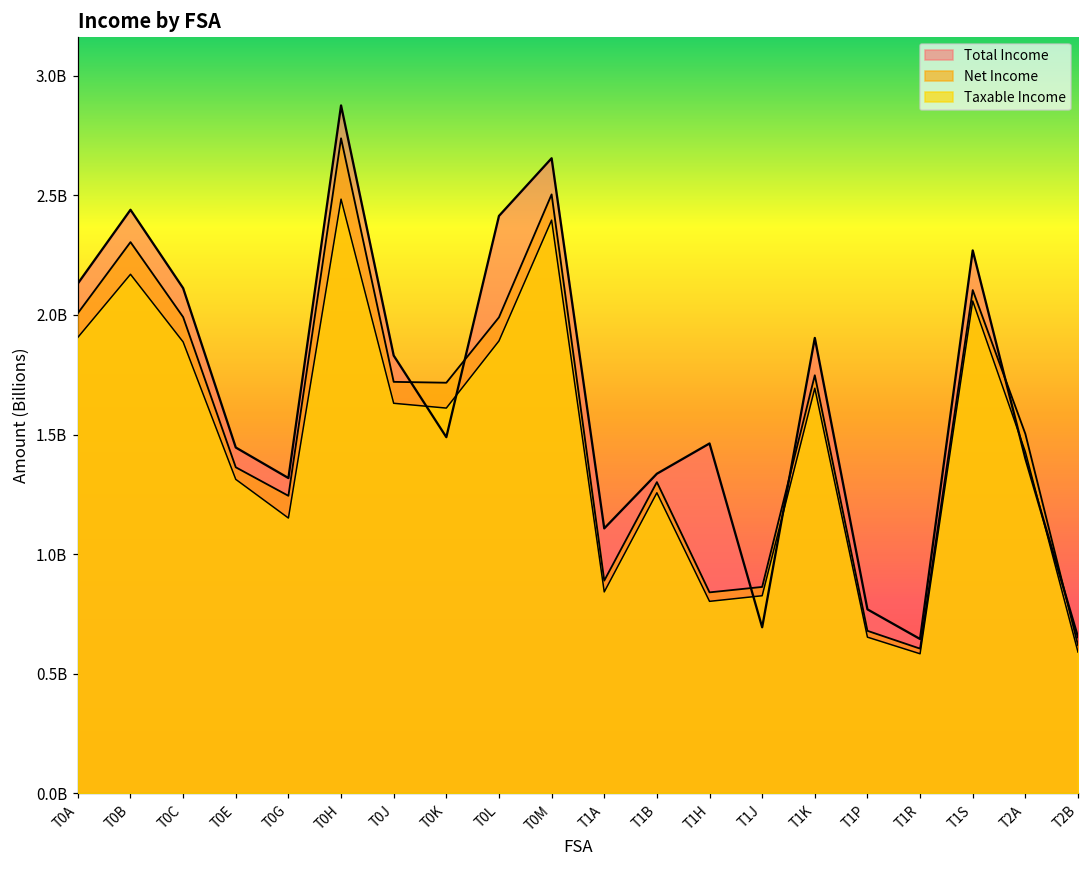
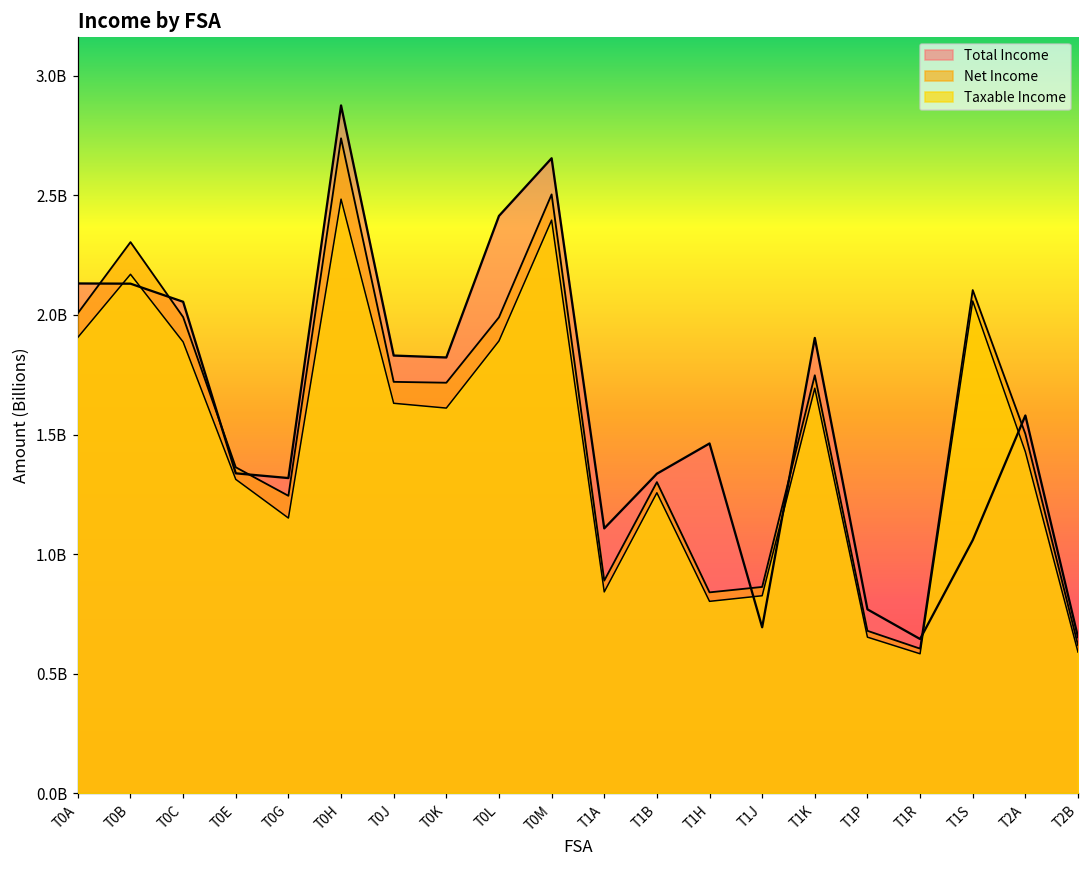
Total Income, T0B: 2440000000 -> 2130000000
Total Income, T0C: 2110000000 -> 2060000000
Total Income, T0E: 1450000000 -> 1340000000
Total Income, T0K: 1490000000 -> 1820000000
Total Income, T1S: 2270000000 -> 1060000000
Total Income, T2A: 1400000000 -> 1580000000
